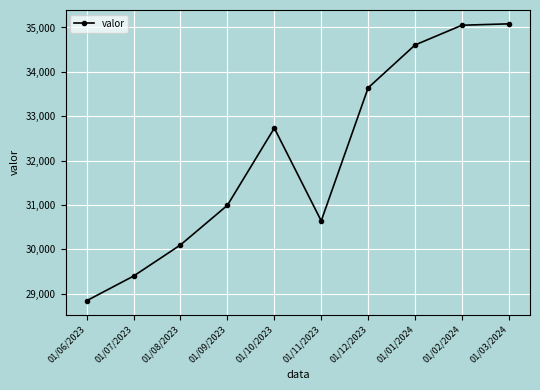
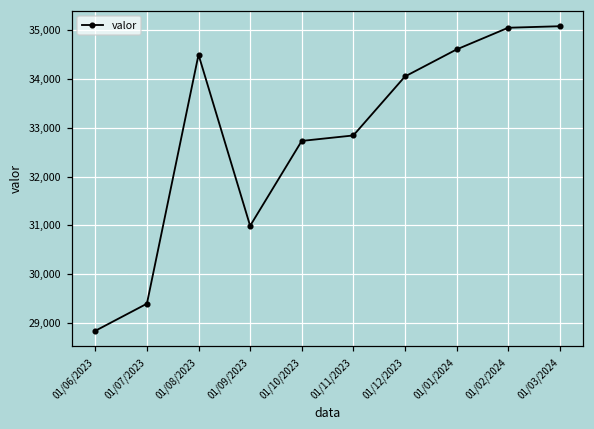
01/08/2023: 30,100 -> 34,500
01/11/2023: 30,600 -> 32,800
01/12/2023: 33,600 -> 34,100
